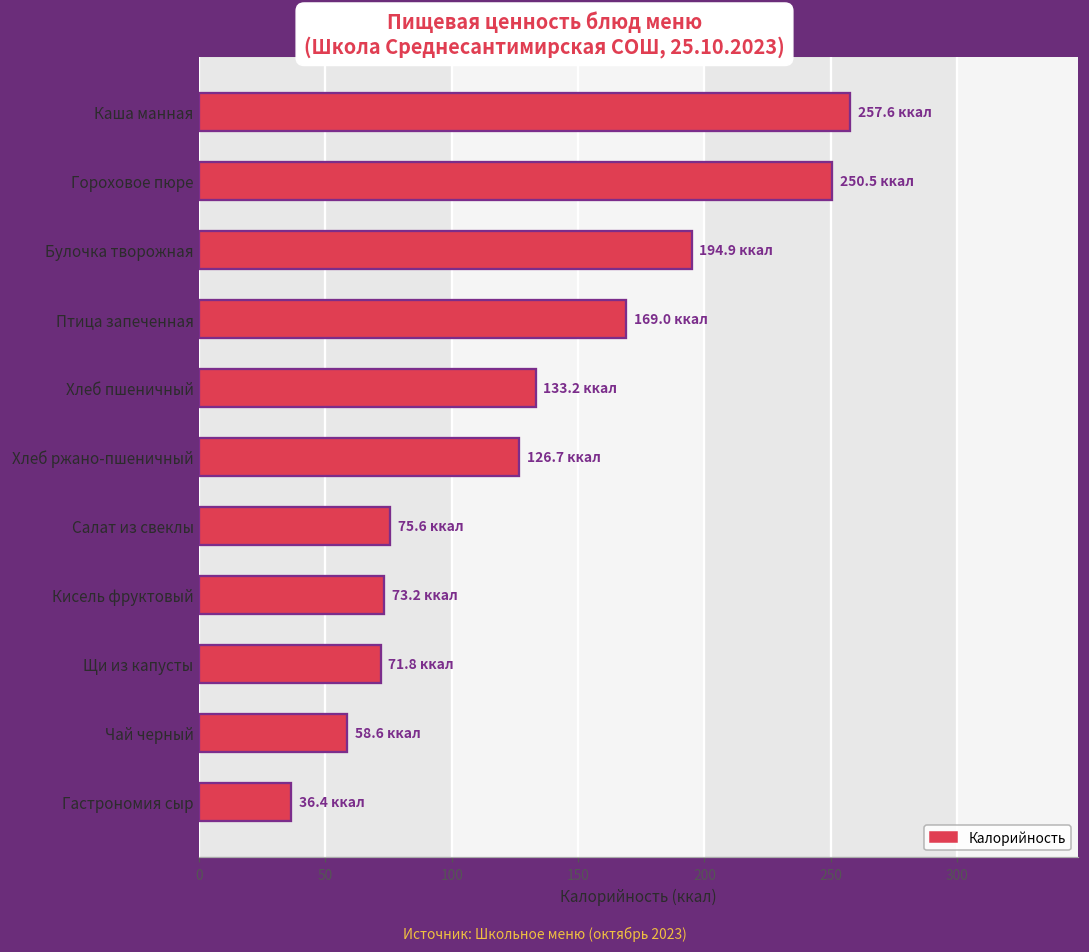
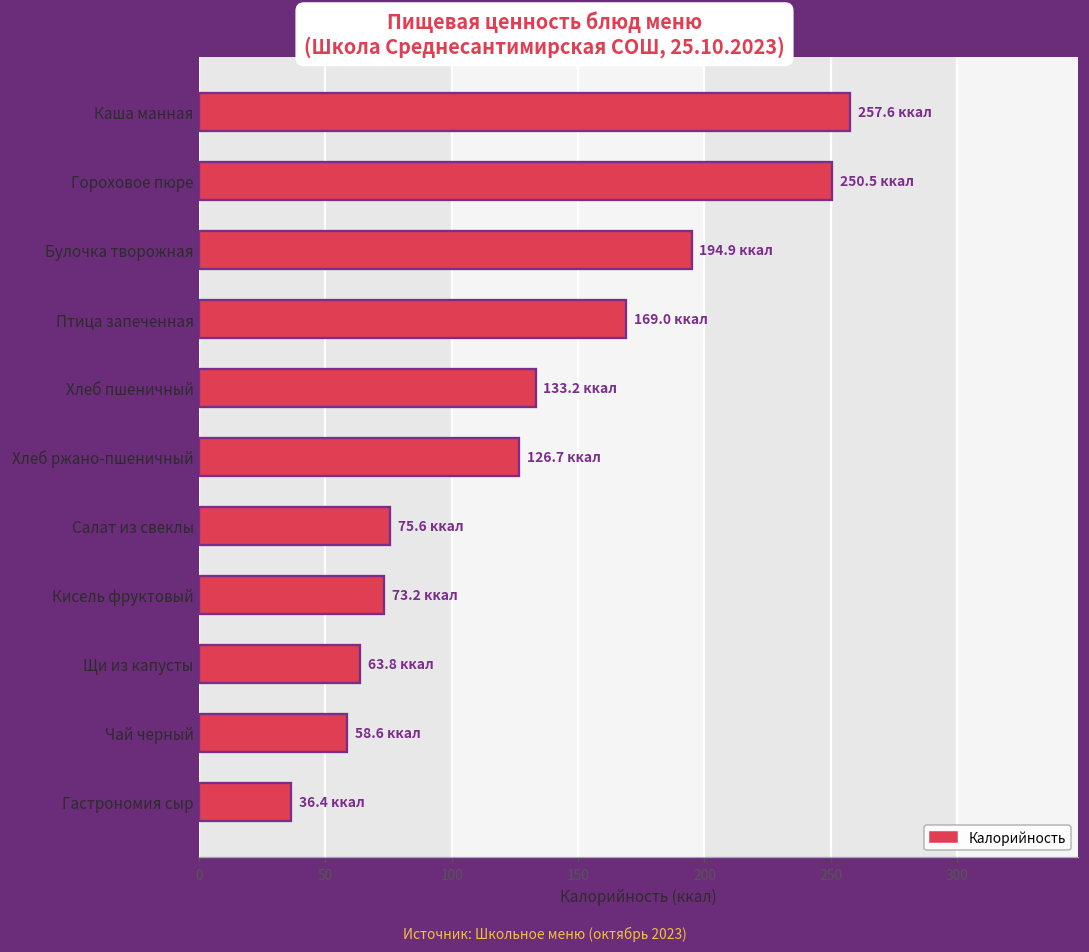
Щи из капусты: 71.8 -> 63.8
